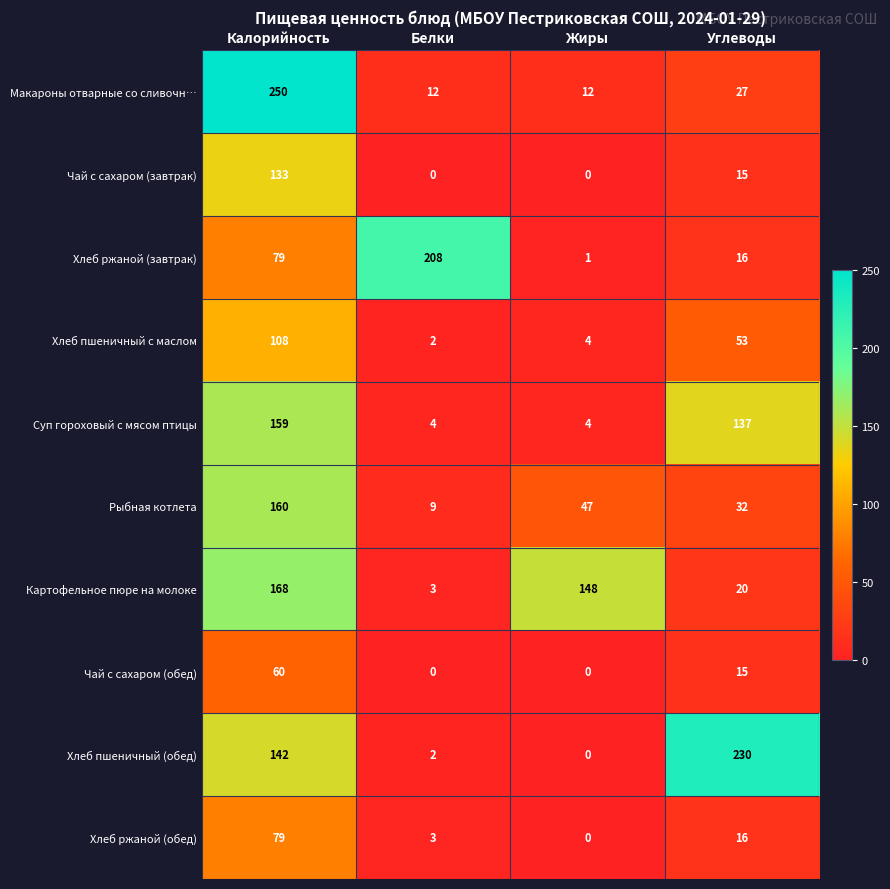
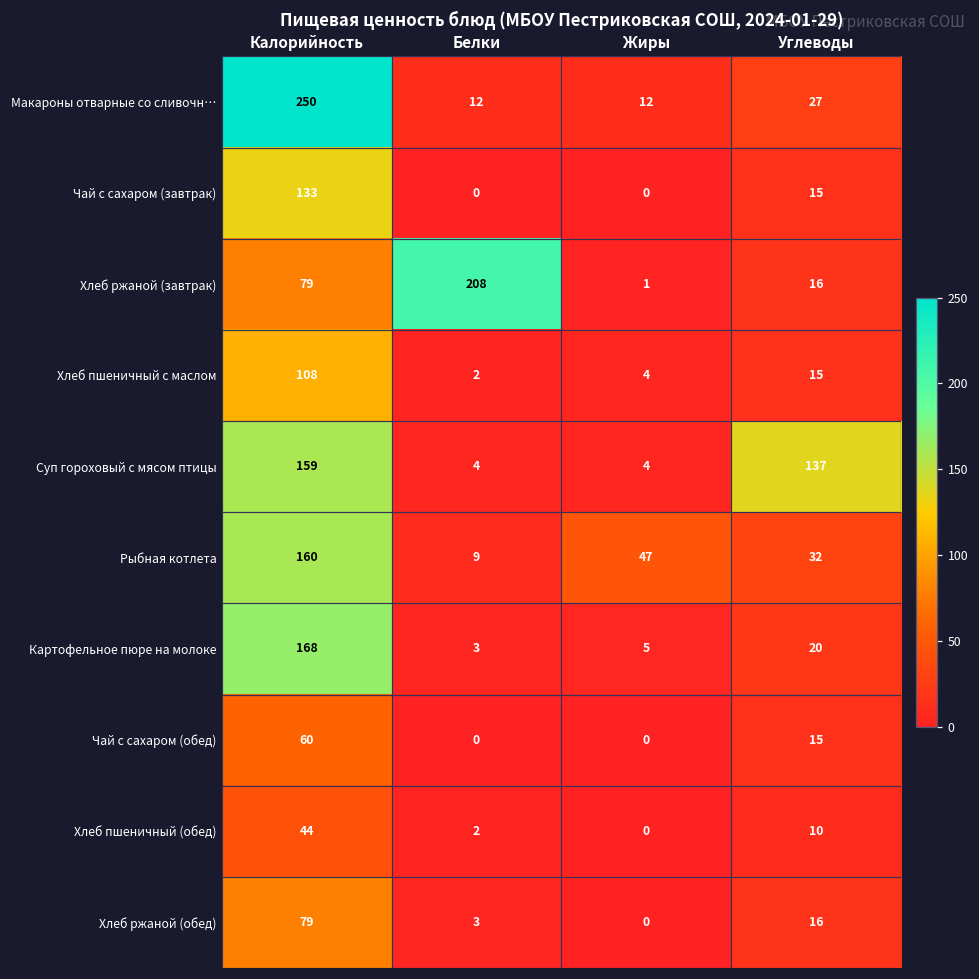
Хлеб пшеничный с маслом, Углеводы: 53 -> 15
Картофельное пюре на молоке, Жиры: 148 -> 5
Хлеб пшеничный (обед), Калорийность: 142 -> 44
Хлеб пшеничный (обед), Углеводы: 230 -> 10
